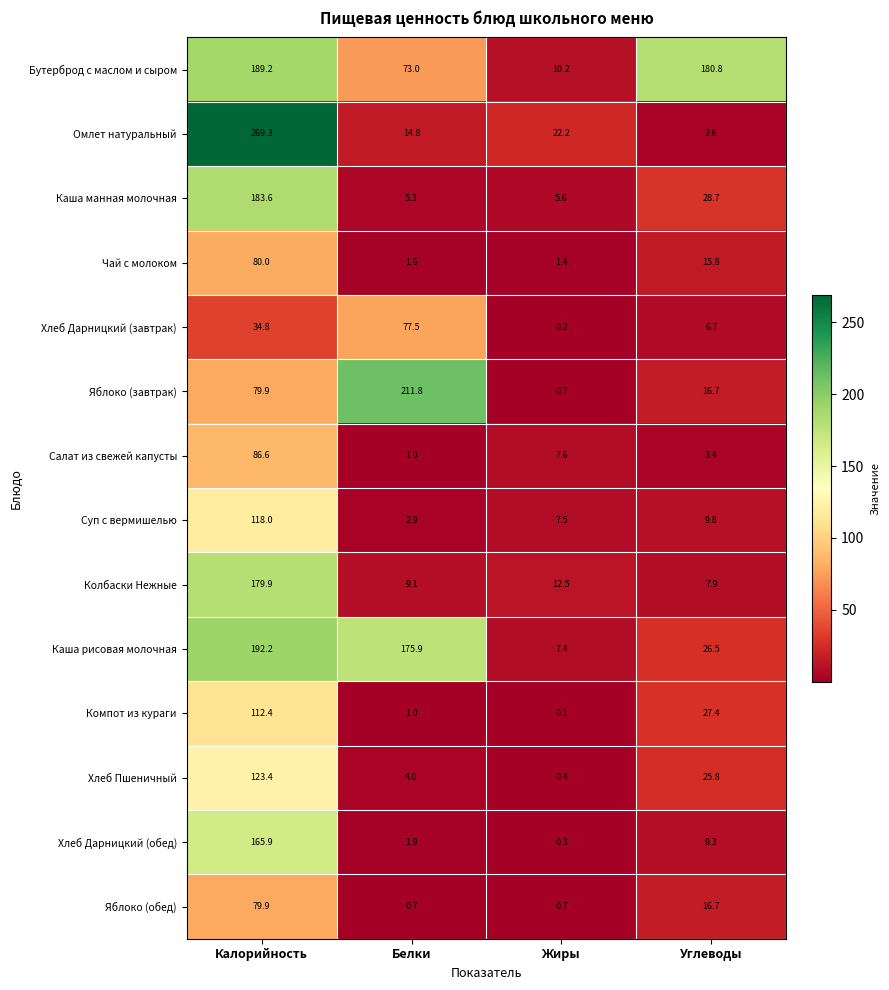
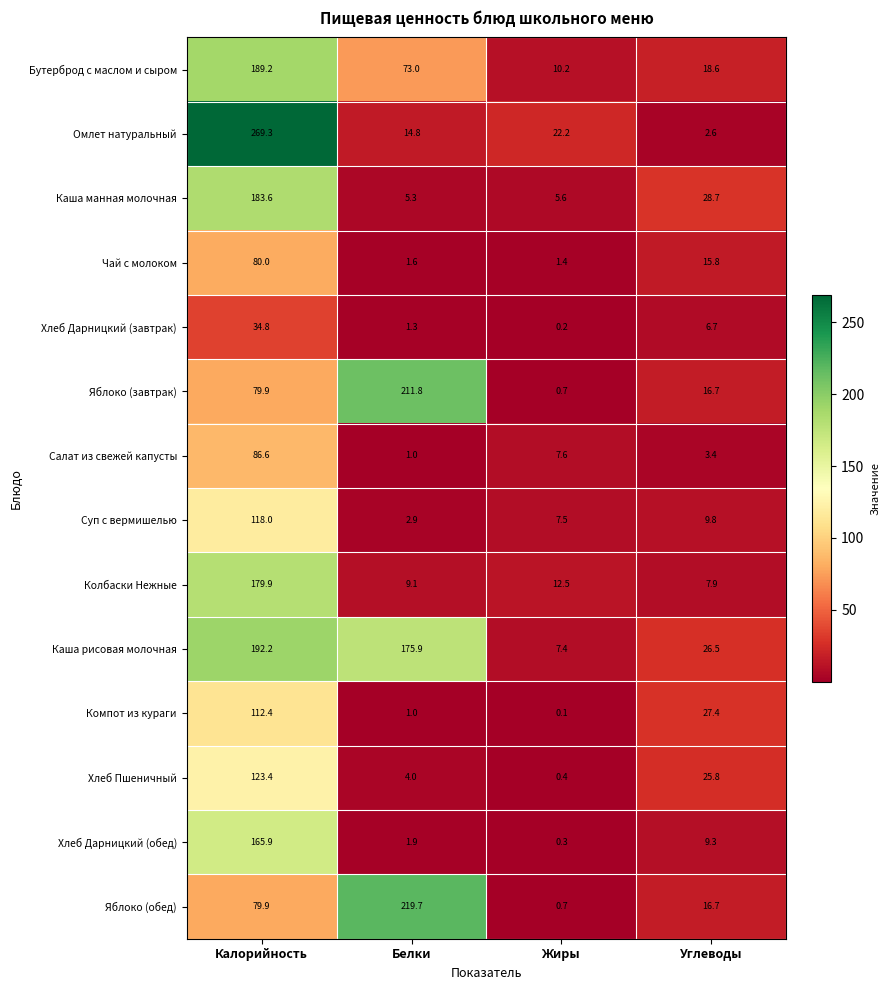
Бутерброд с маслом и сыром, Углеводы: 180.8 -> 18.6
Хлеб Дарницкий (завтрак), Белки: 77.5 -> 1.3
Яблоко (обед), Белки: 0.7 -> 219.7
